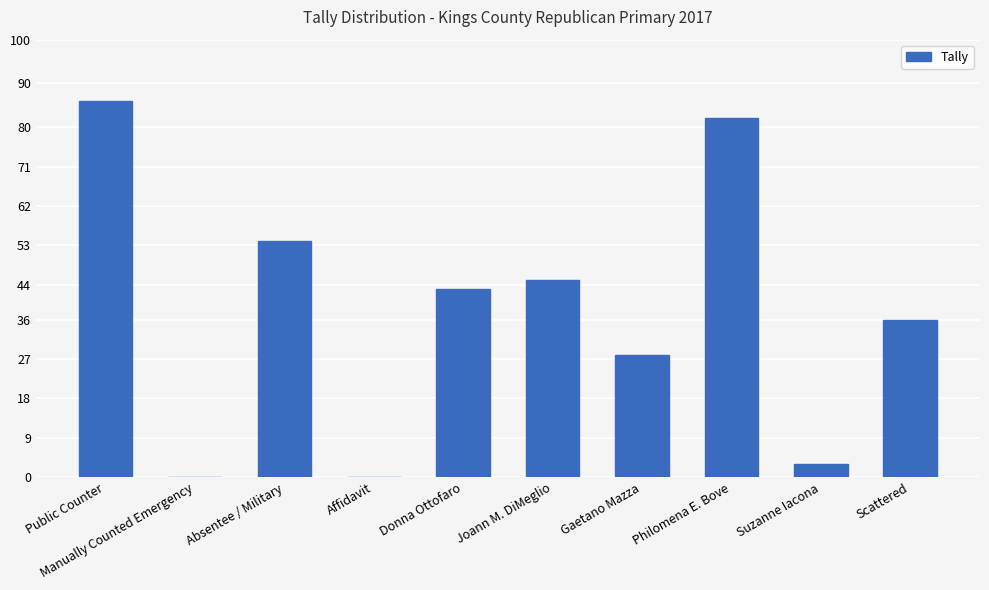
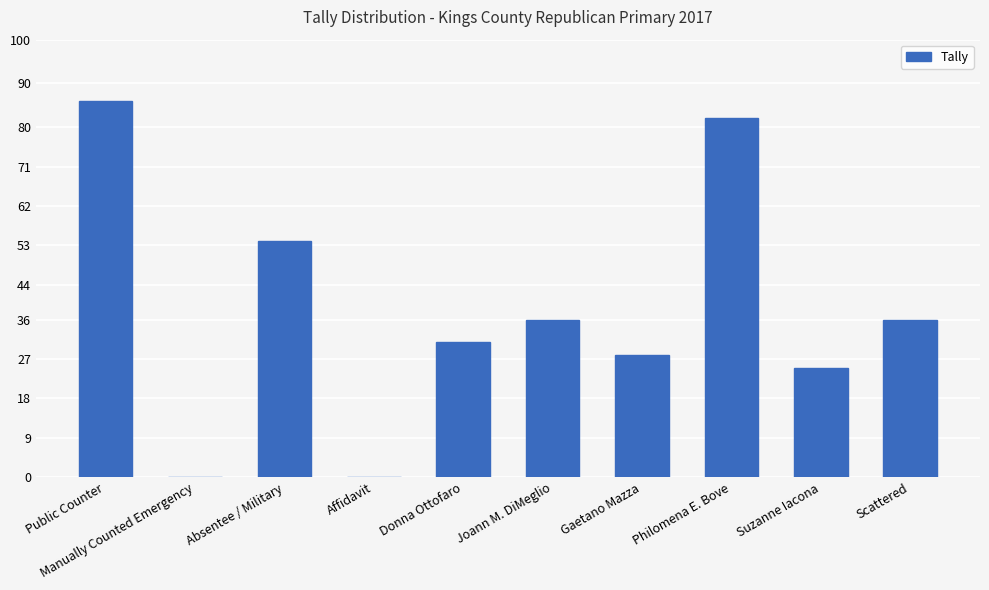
Donna Ottofaro: 43 -> 31
Joann M. DiMeglio: 45 -> 36
Suzanne Iacona: 3 -> 25
